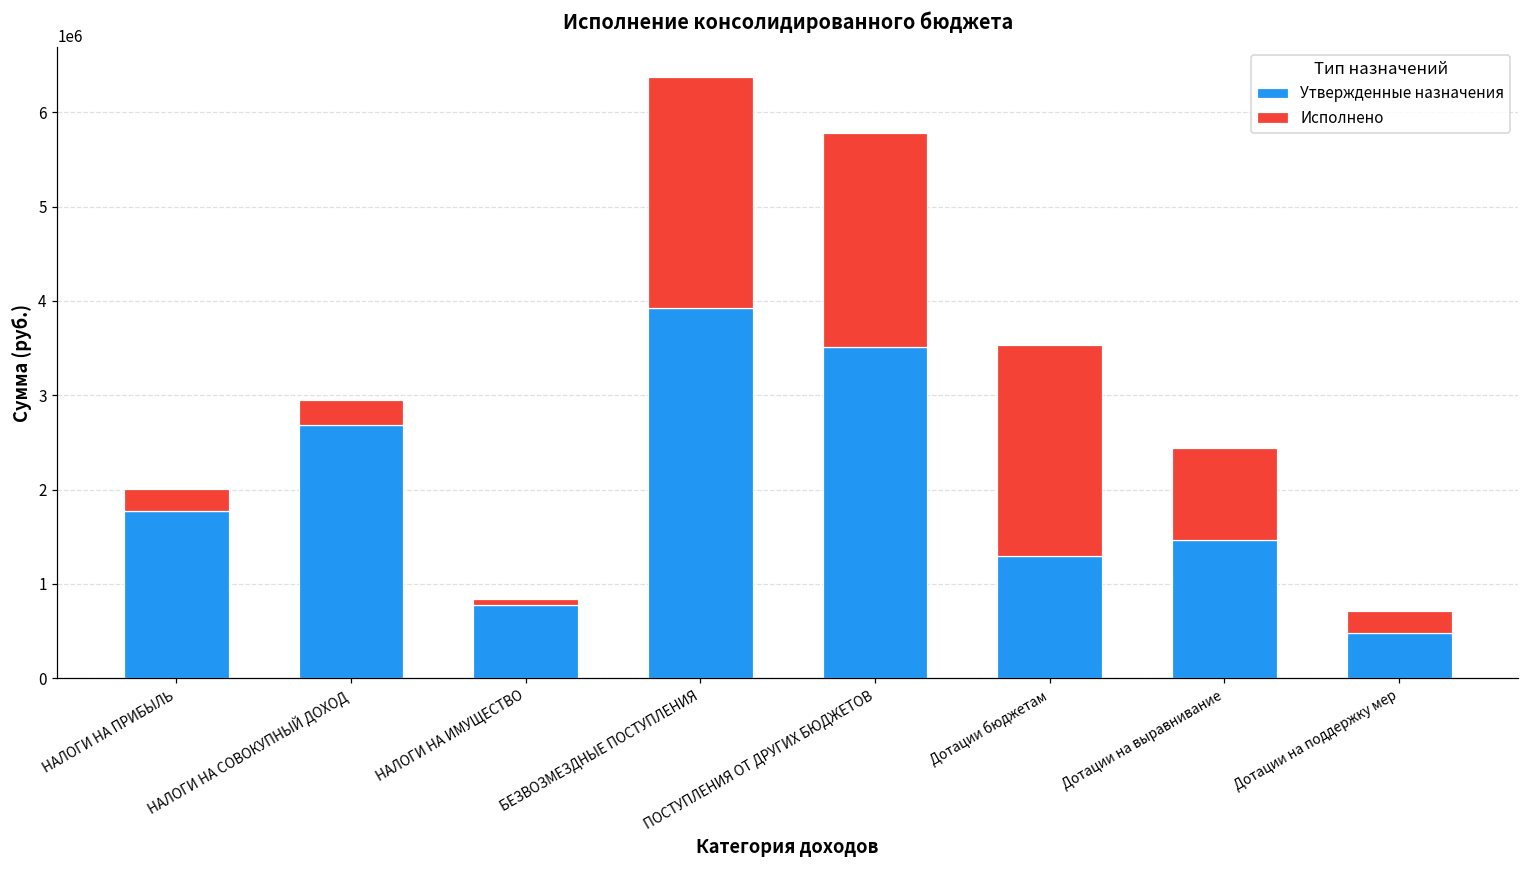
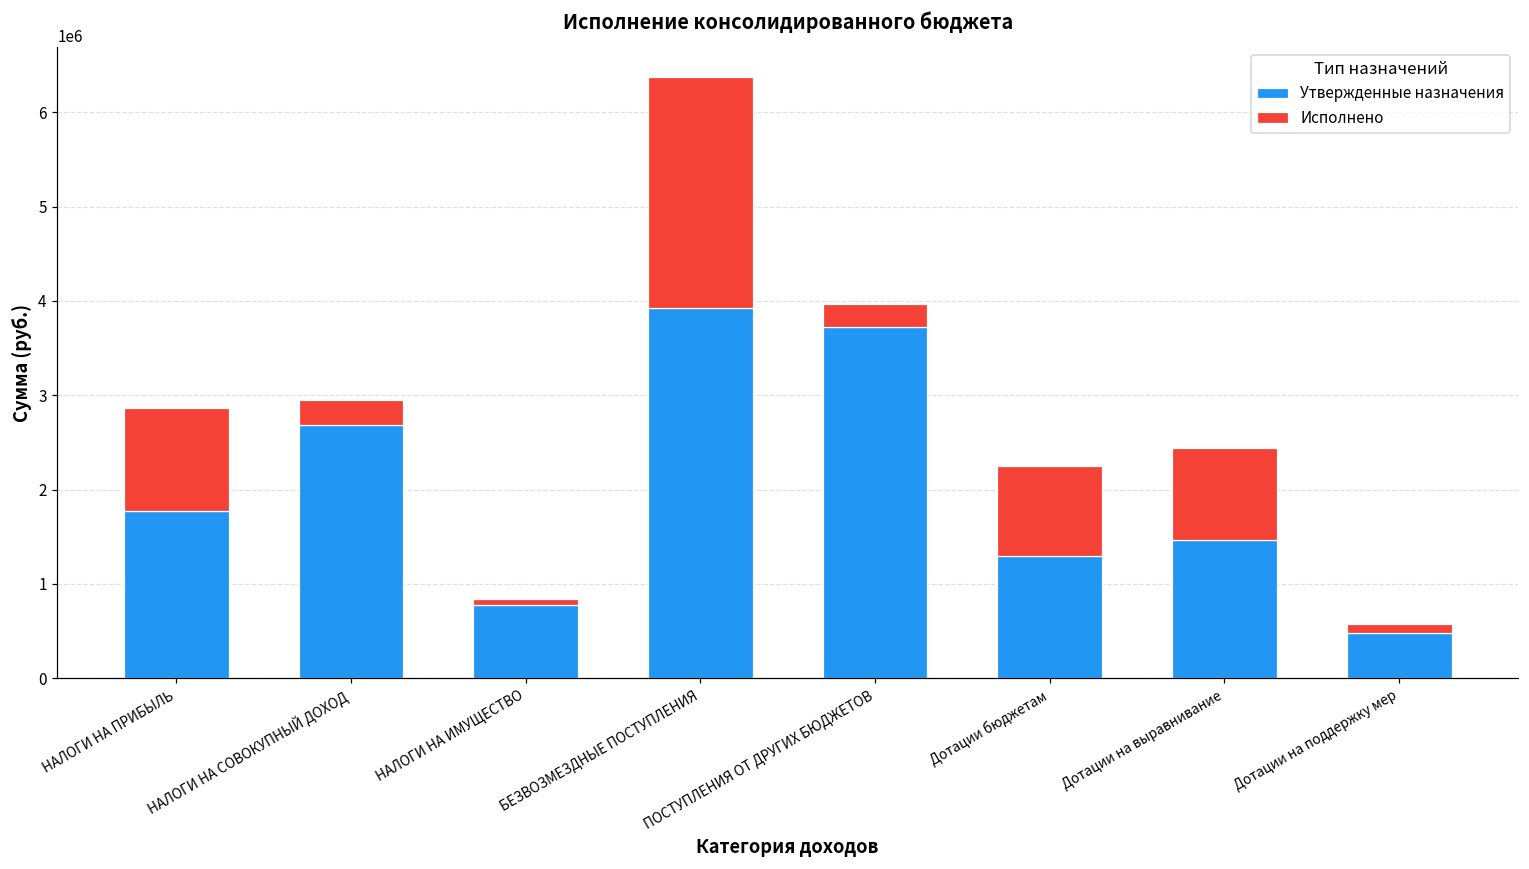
Исполнено, НАЛОГИ НА ПРИБЫЛЬ: 200000 -> 1100000
Утвержденные назначения, ПОСТУПЛЕНИЯ ОТ ДРУГИХ БЮДЖЕТОВ: 3500000 -> 3700000
Исполнено, ПОСТУПЛЕНИЯ ОТ ДРУГИХ БЮДЖЕТОВ: 2300000 -> 200000
Исполнено, Дотации бюджетам: 2200000 -> 1000000
Исполнено, Дотации на поддержку мер: 200000 -> 100000
